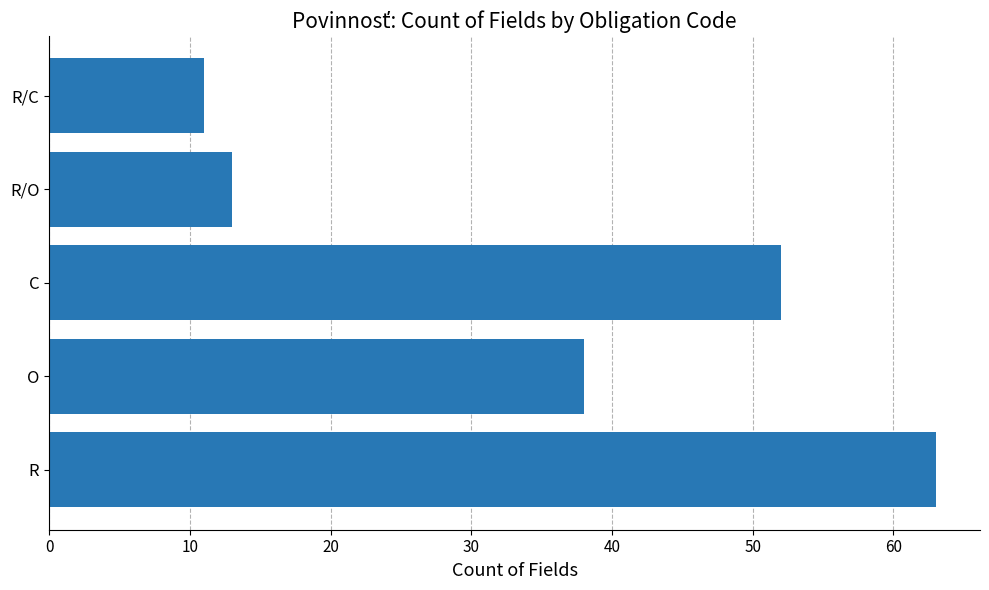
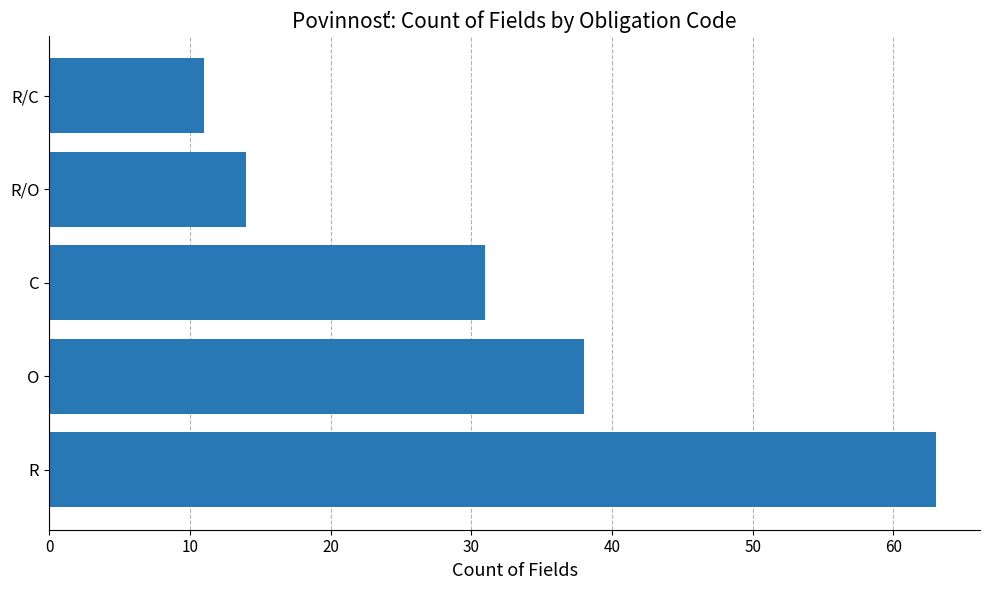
R/O: 13 -> 14
C: 52 -> 31
